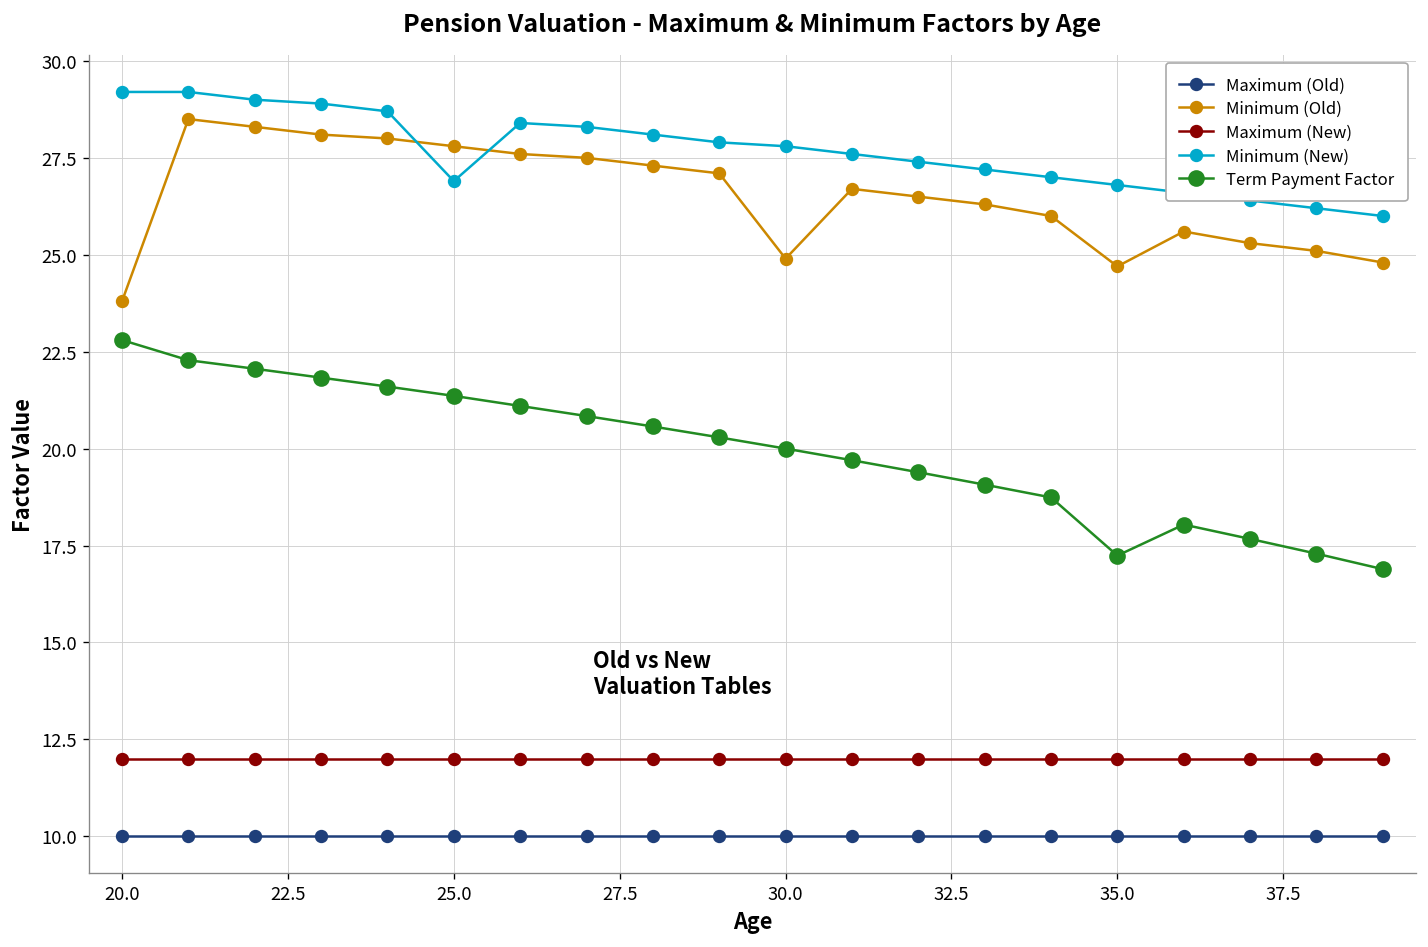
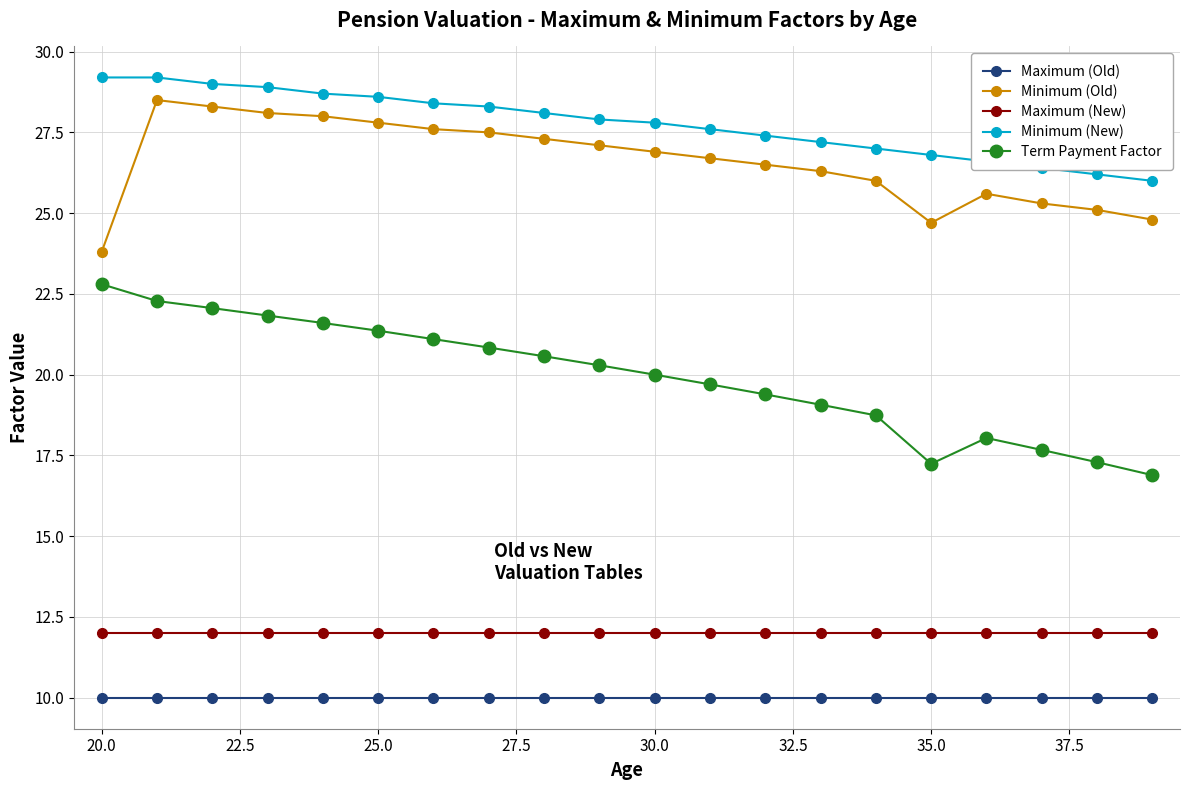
Minimum (New), 25.0: 26.9 -> 28.6
Minimum (Old), 30.0: 24.9 -> 26.9
